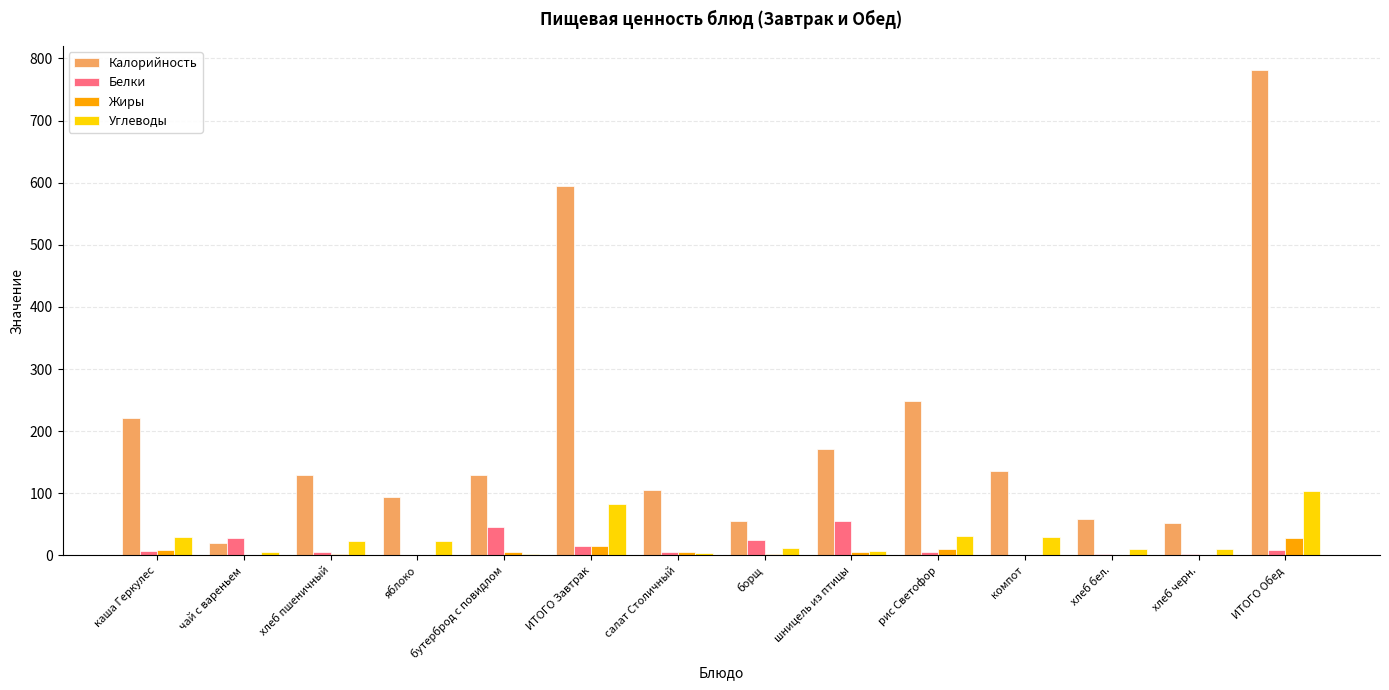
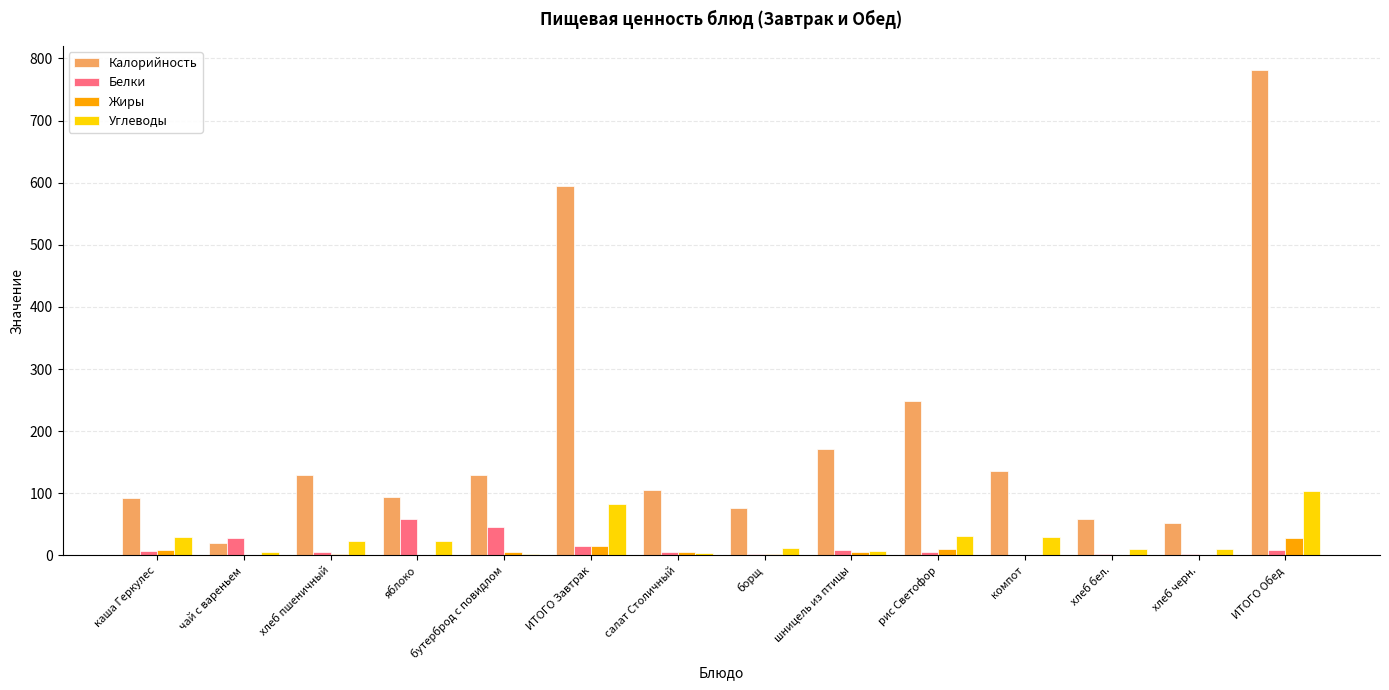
Калорийность, каша Геркулес: 220 -> 90
Белки, яблоко: 0 -> 60
Калорийность, борщ: 60 -> 80
Белки, борщ: 20 -> 0
Белки, шницель из птицы: 60 -> 10
